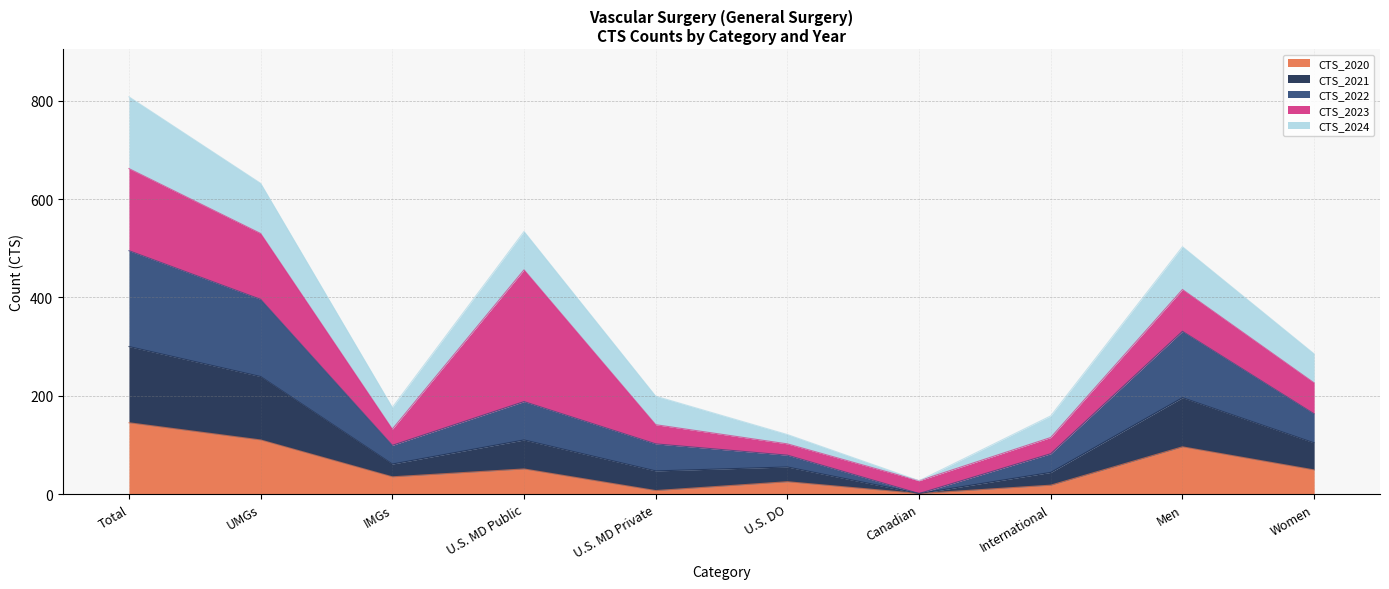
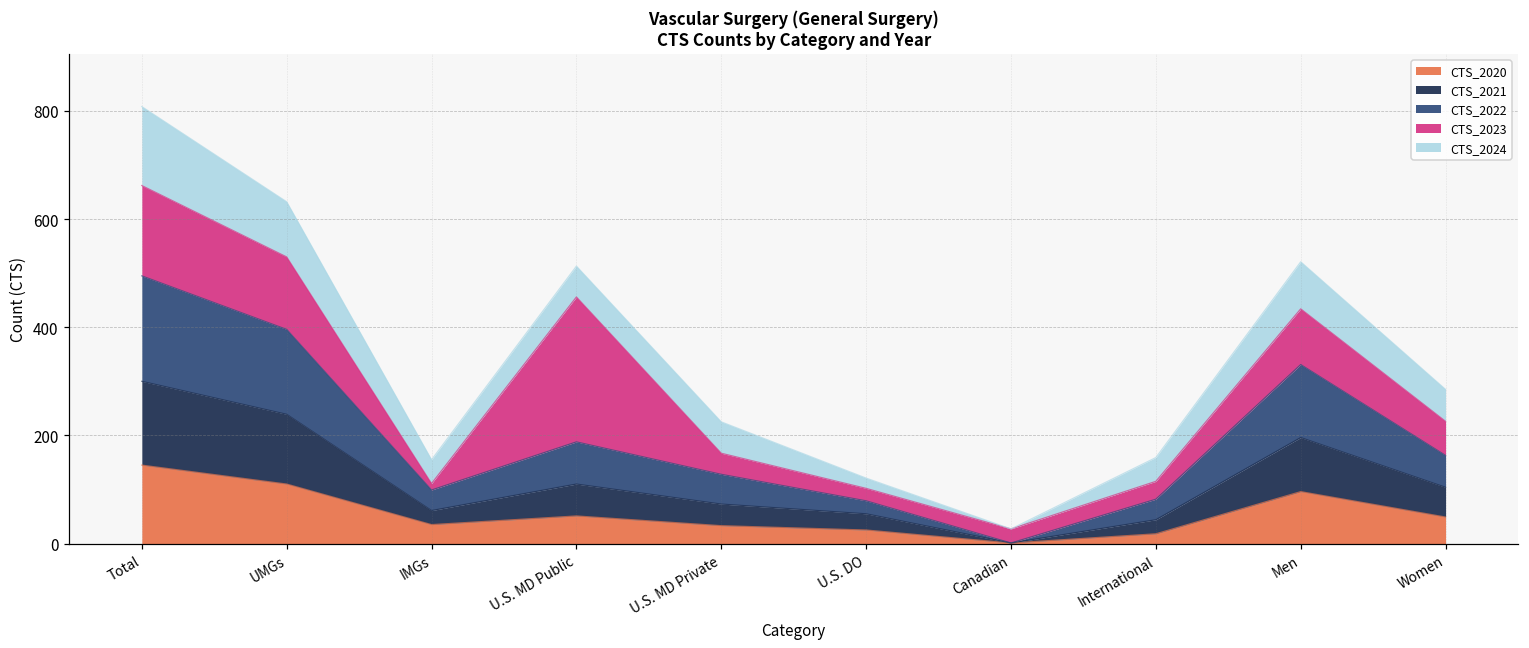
CTS_2023, IMGs: 30 -> 10
CTS_2024, U.S. MD Public: 80 -> 60
CTS_2020, U.S. MD Private: 10 -> 30
CTS_2023, Men: 90 -> 100
